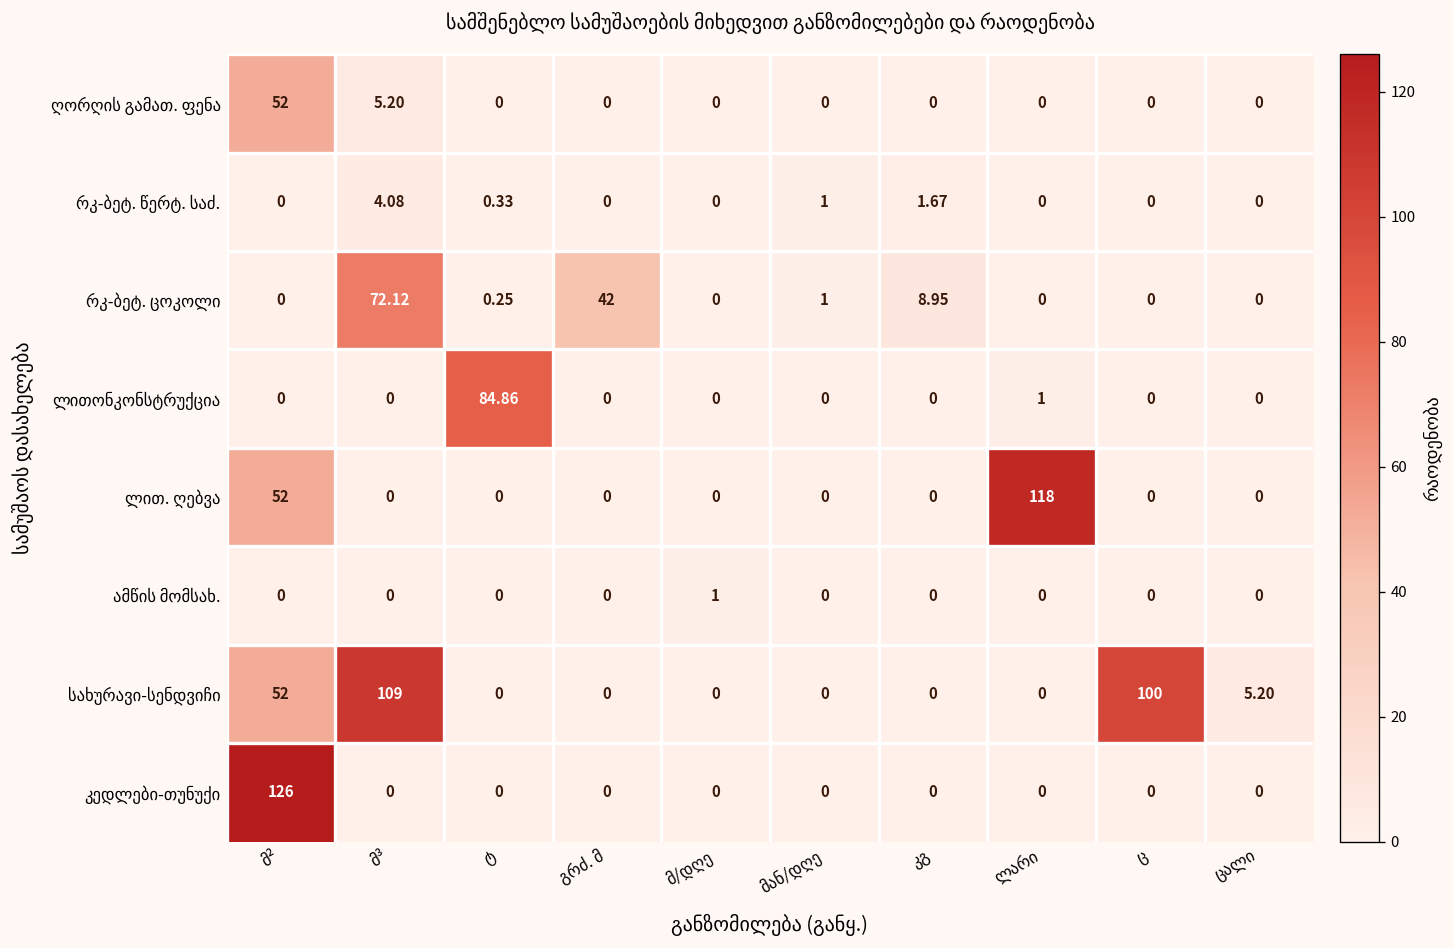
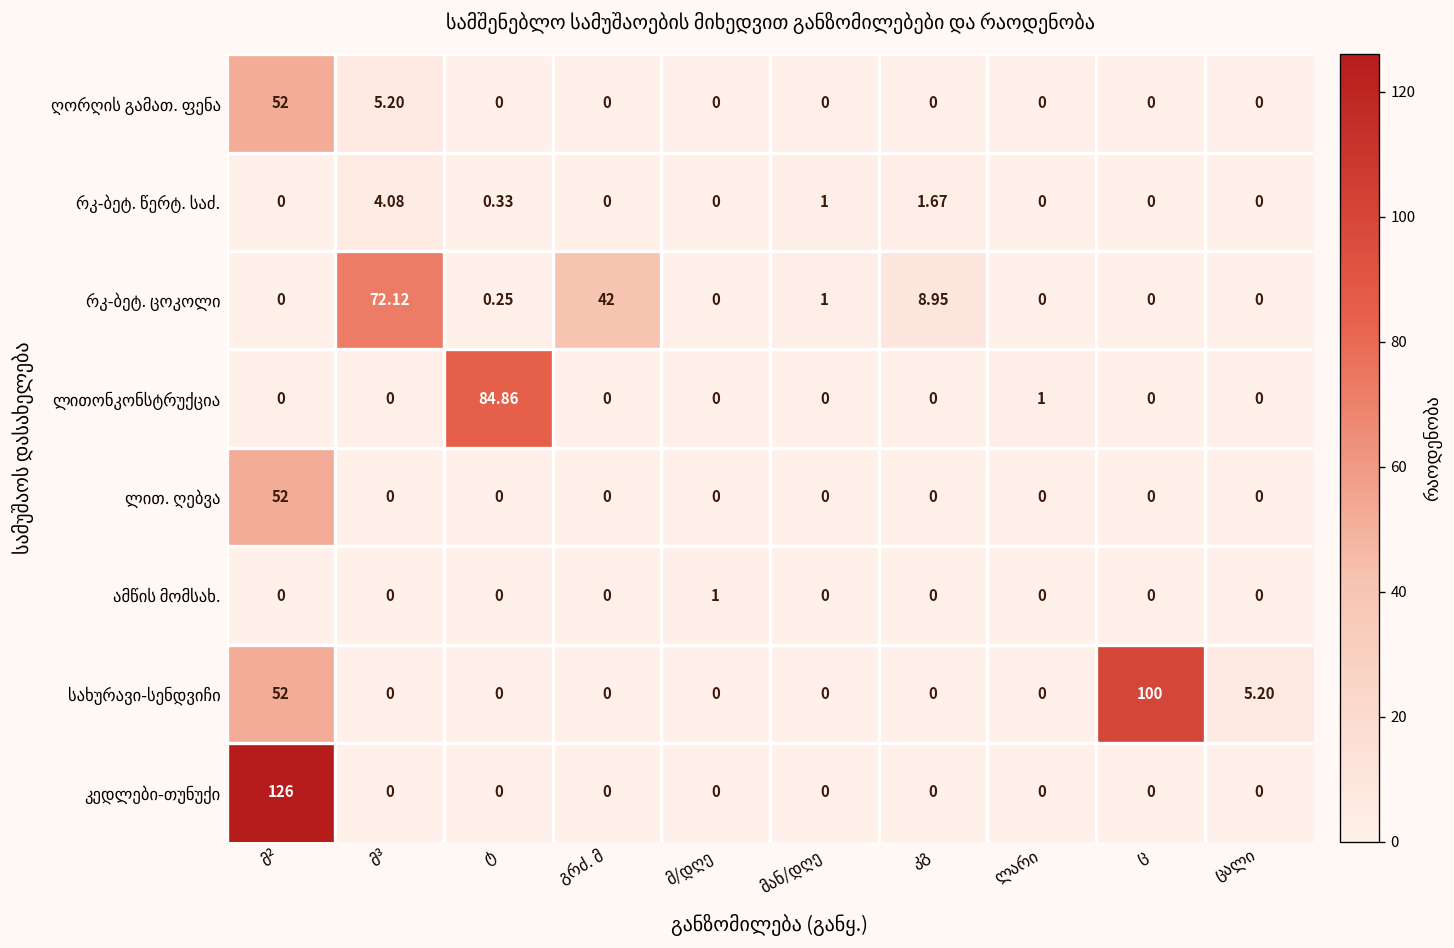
ლით. ღებვა, ლარი: 118 -> 0
სახურავი-სენდვიჩი, მ³: 109 -> 0
